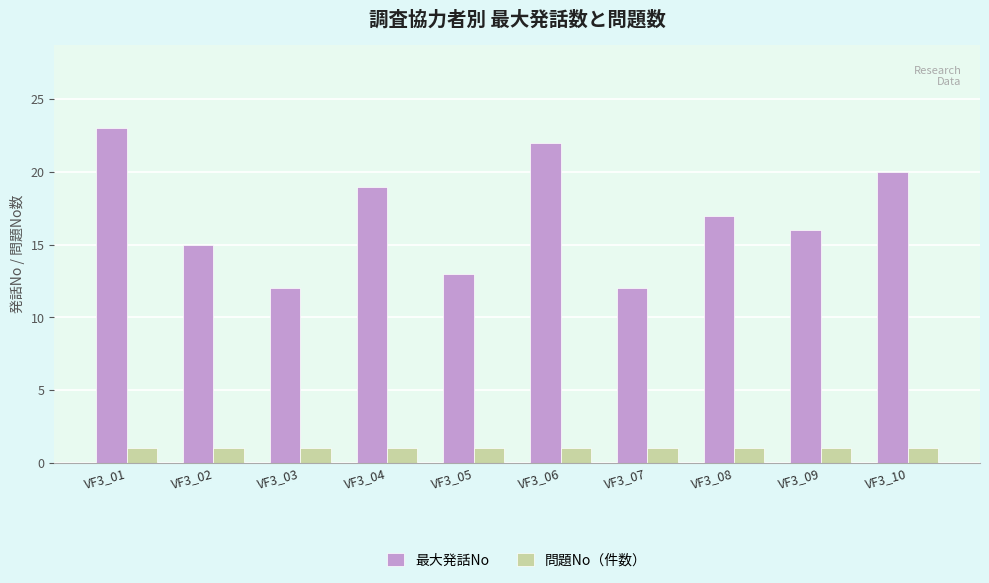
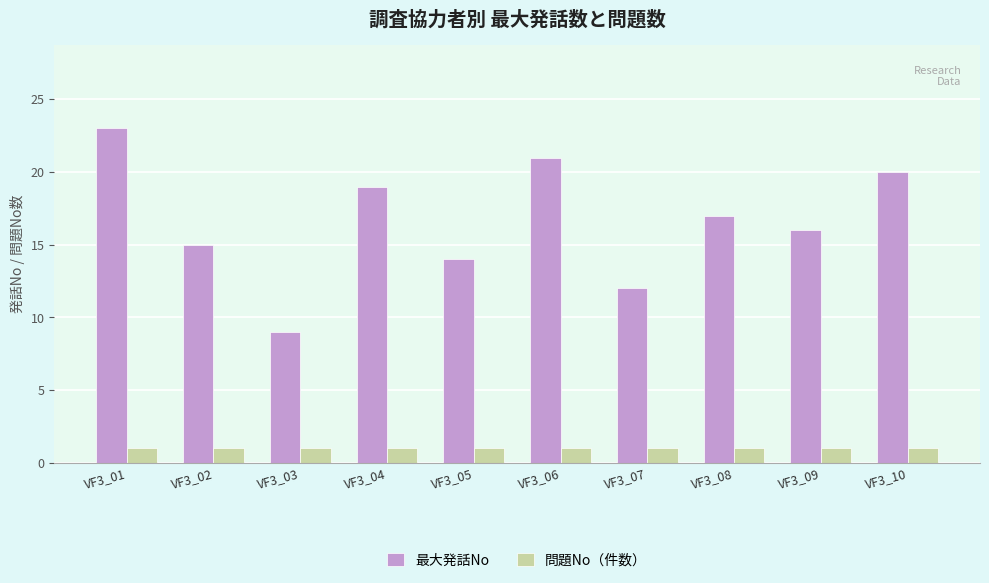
最大発話No, VF3_03: 12 -> 9
最大発話No, VF3_05: 13 -> 14
最大発話No, VF3_06: 22 -> 21
